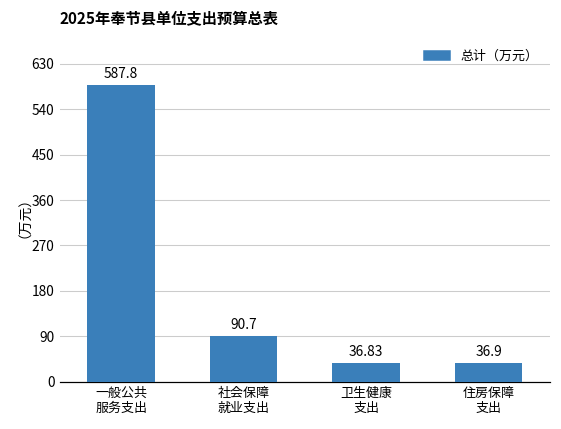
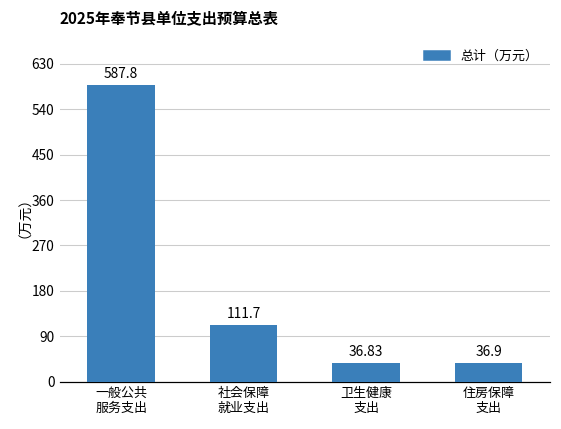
社会保障 就业支出: 90.7 -> 111.7
